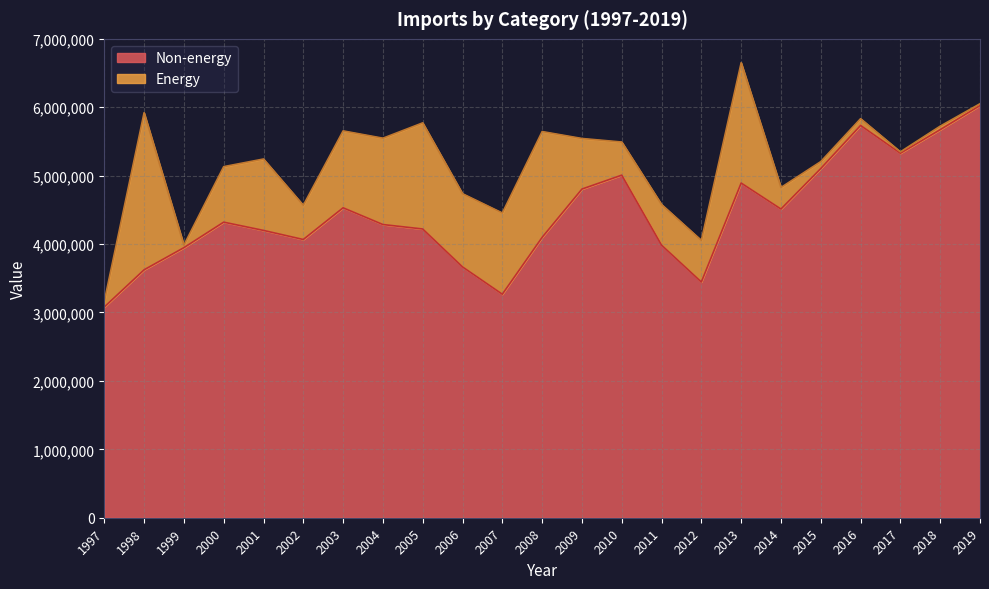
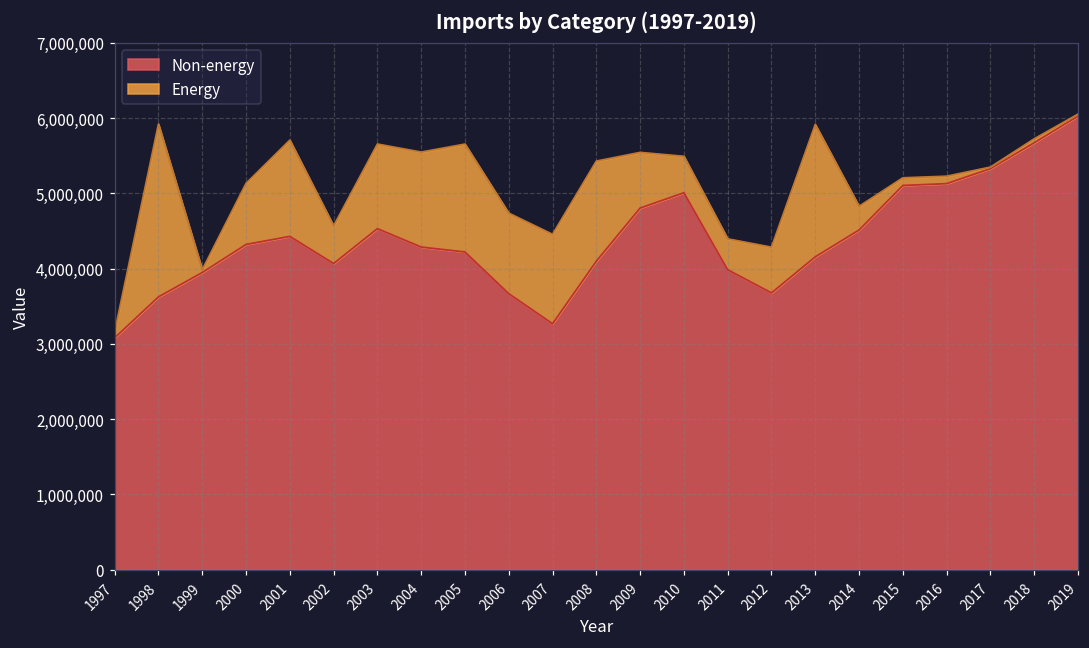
Non-energy, 2001: 4,200,000 -> 4,400,000
Energy, 2001: 1,000,000 -> 1,300,000
Energy, 2005: 1,600,000 -> 1,400,000
Energy, 2008: 1,500,000 -> 1,300,000
Energy, 2011: 600,000 -> 400,000
Non-energy, 2012: 3,400,000 -> 3,700,000
Non-energy, 2013: 4,900,000 -> 4,200,000
Non-energy, 2016: 5,700,000 -> 5,100,000
